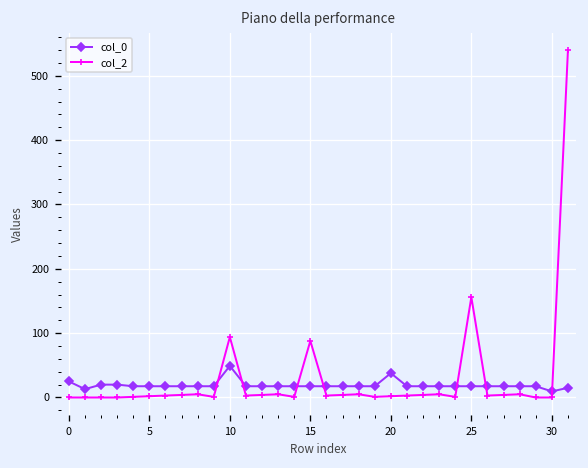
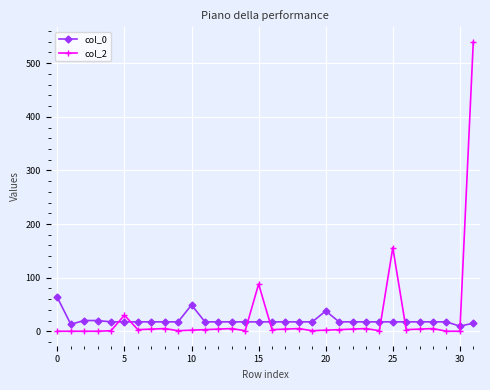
col_0, 0: 30 -> 60
col_2, 5: 0 -> 30
col_2, 10: 90 -> 0
